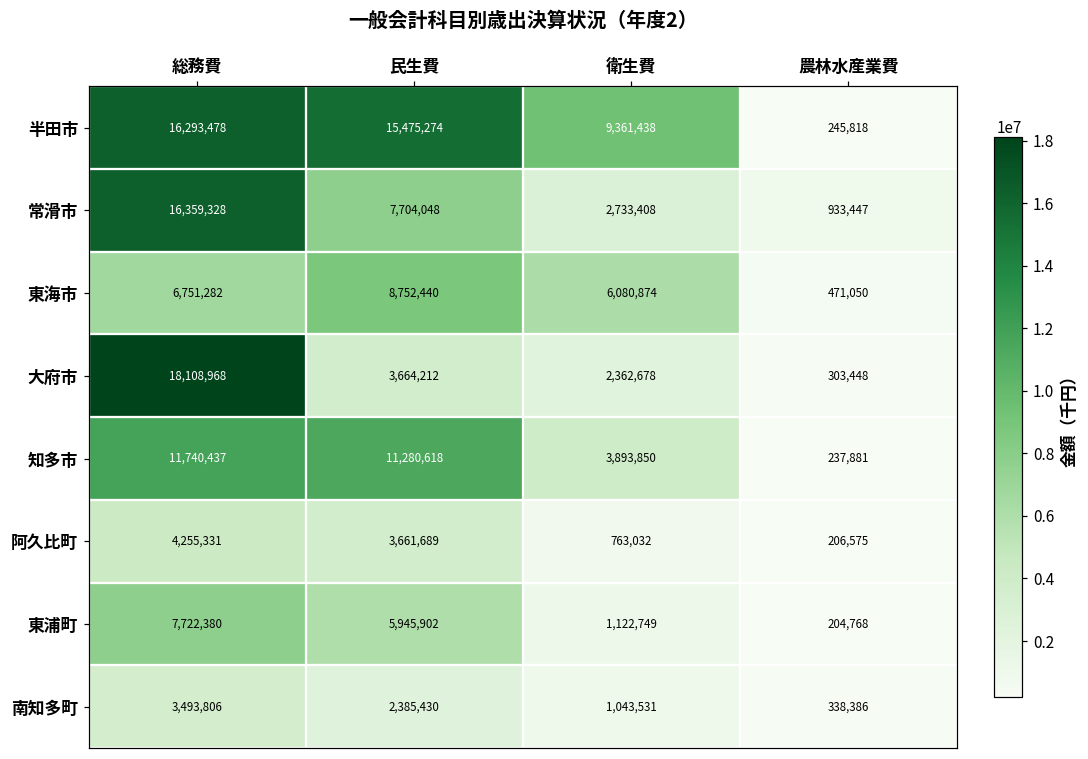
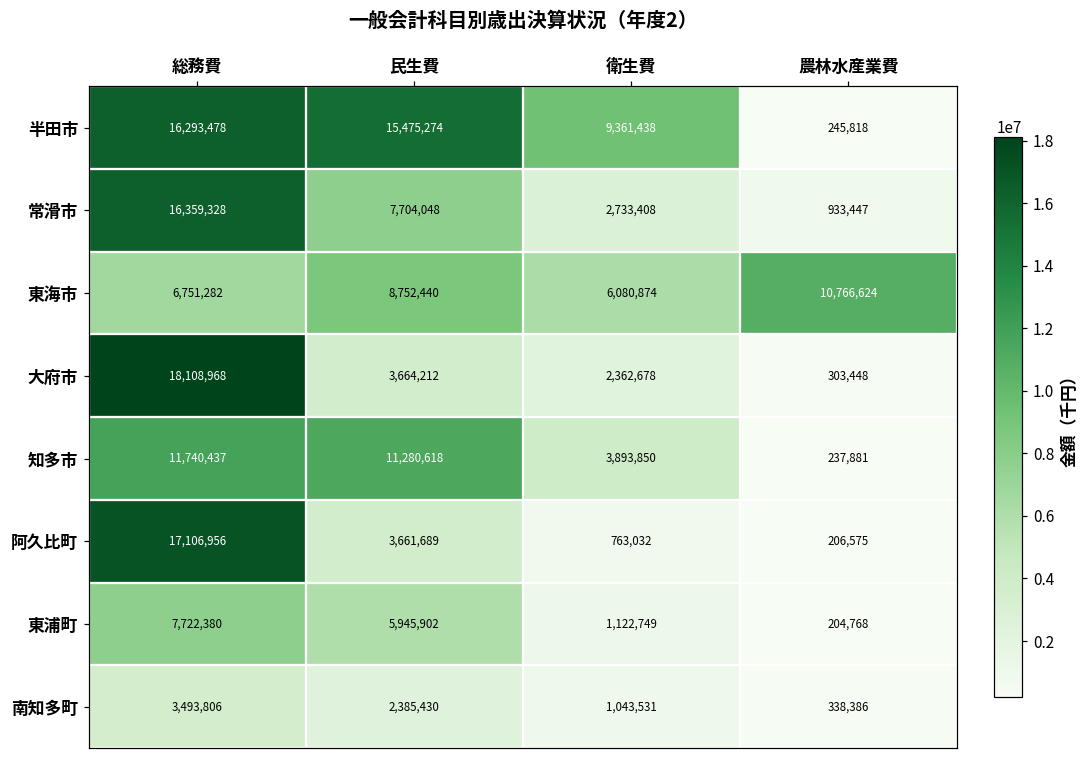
東海市, 農林水産業費: 471,050 -> 10,766,624
阿久比町, 総務費: 4,255,331 -> 17,106,956
